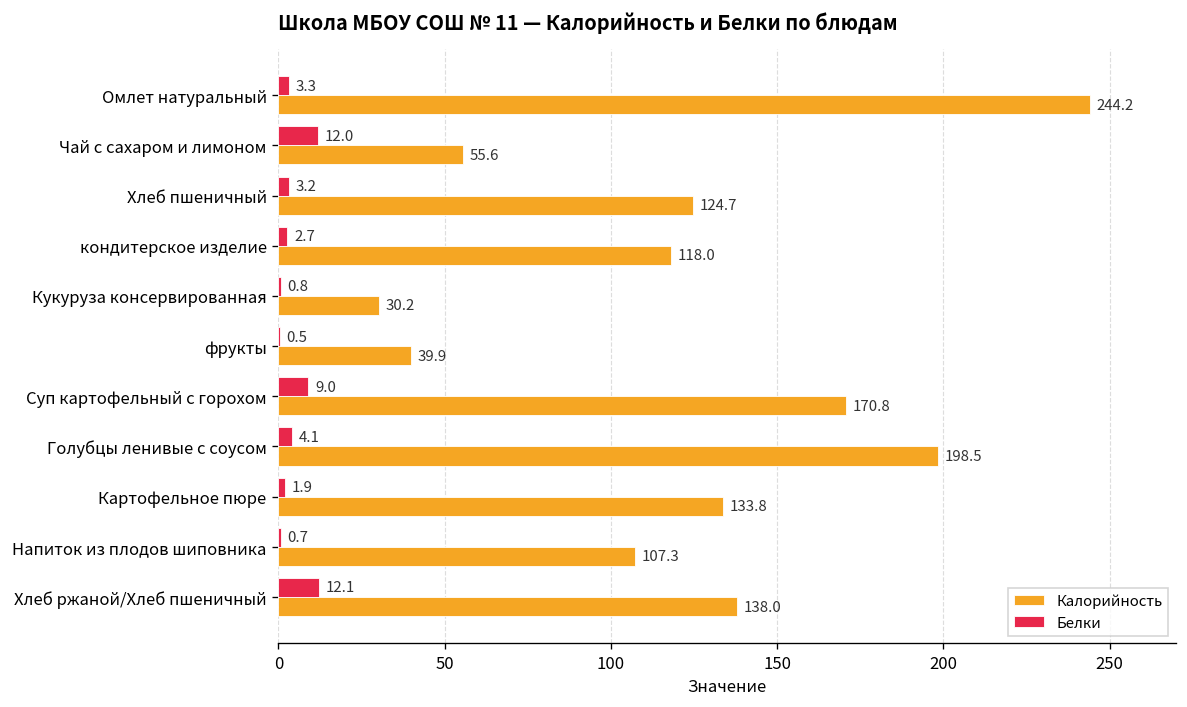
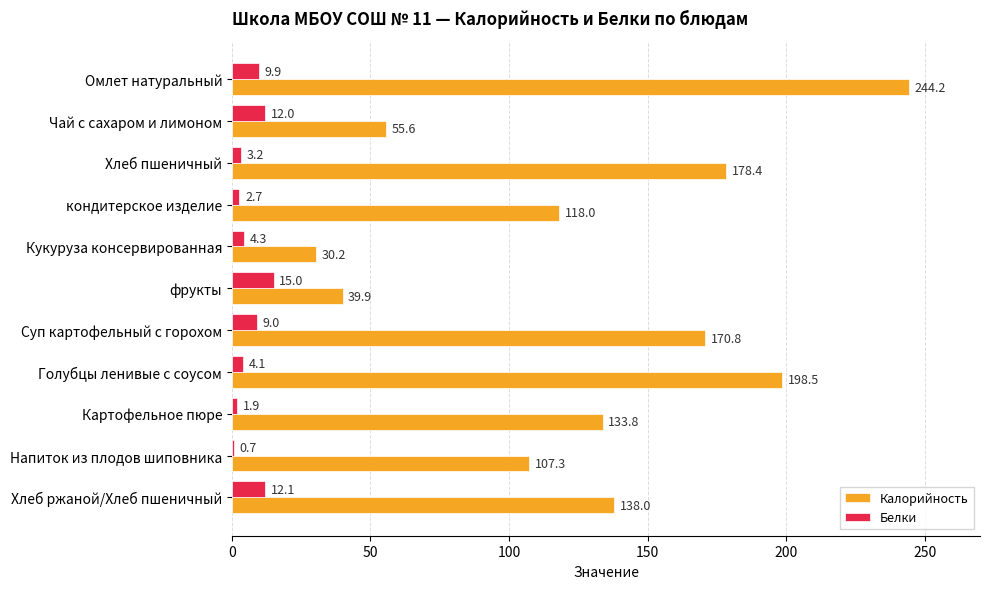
Белки, Омлет натуральный: 3.3 -> 9.9
Калорийность, Хлеб пшеничный: 124.7 -> 178.4
Белки, Кукуруза консервированная: 0.8 -> 4.3
Белки, фрукты: 0.5 -> 15.0
